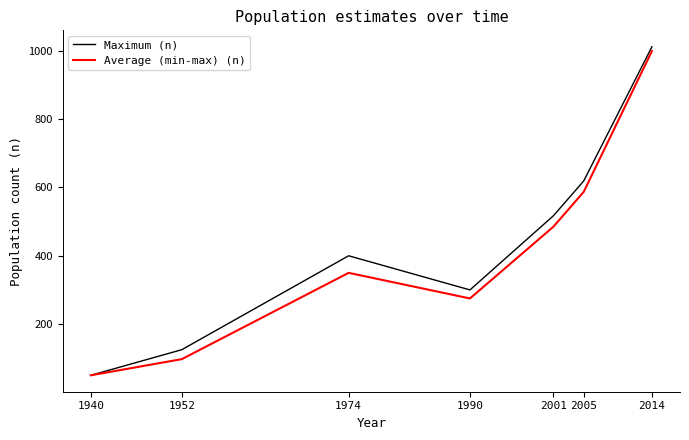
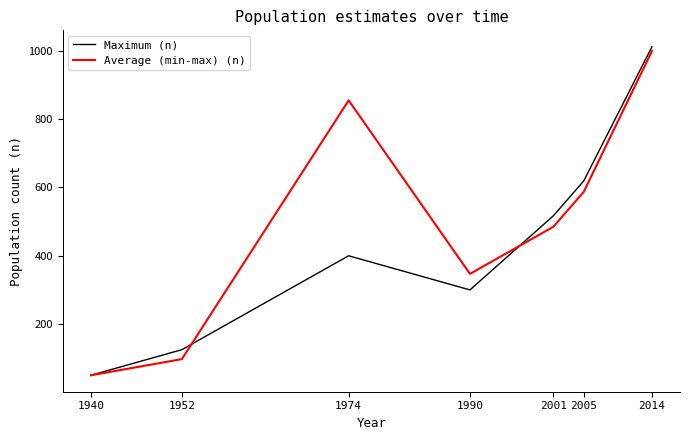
Average (min-max) (n), 1974: 350 -> 860
Average (min-max) (n), 1990: 280 -> 350
